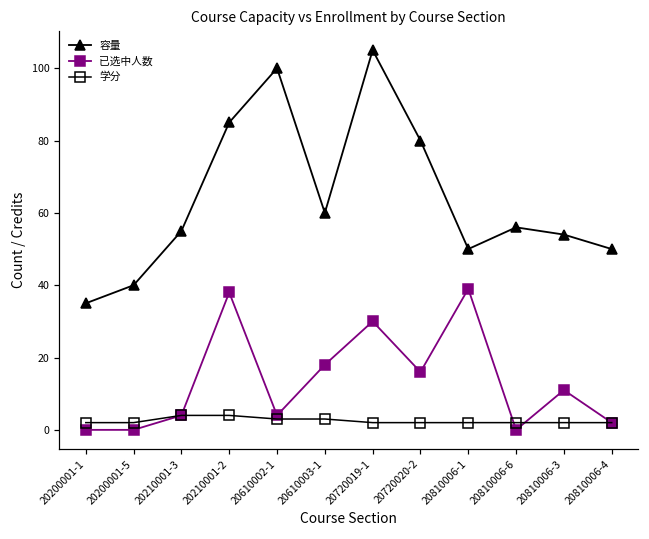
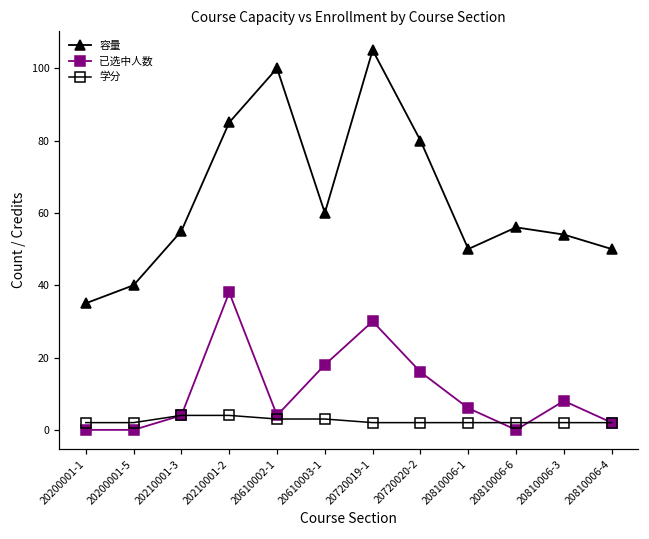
已选中人数, 20810006-1: 39 -> 6
已选中人数, 20810006-3: 11 -> 8
